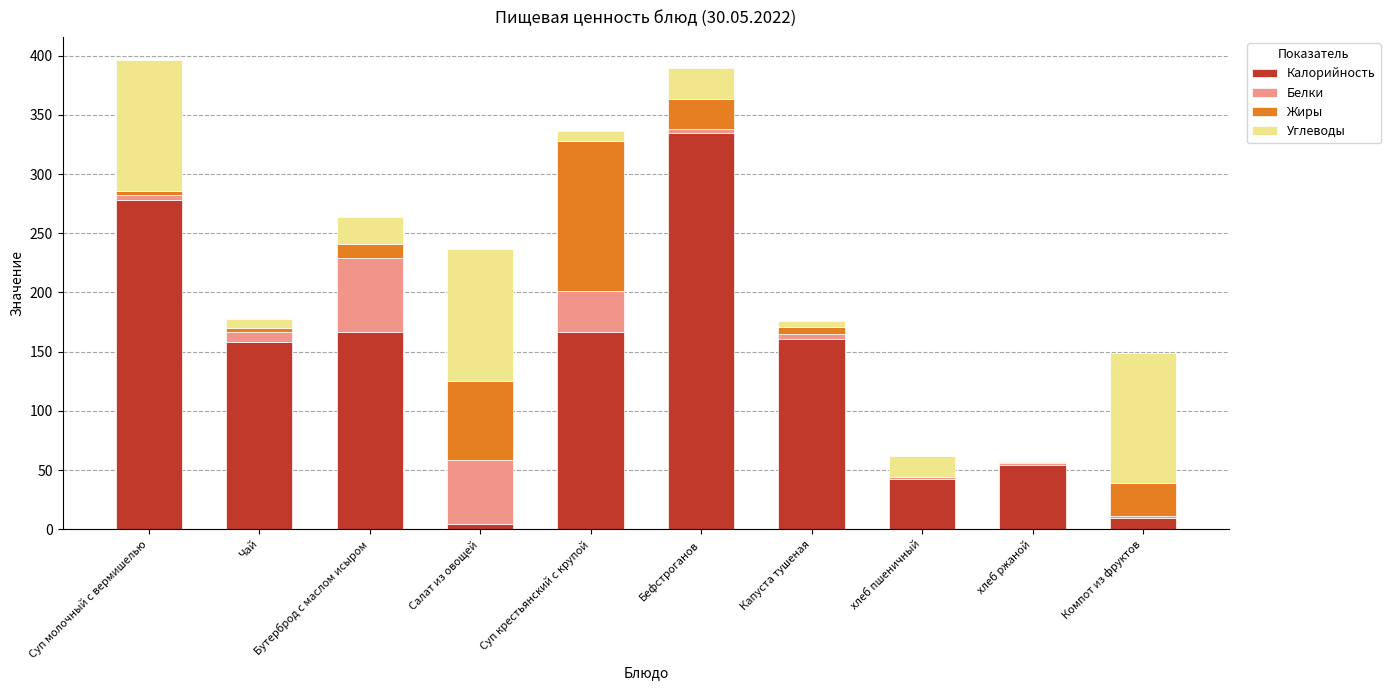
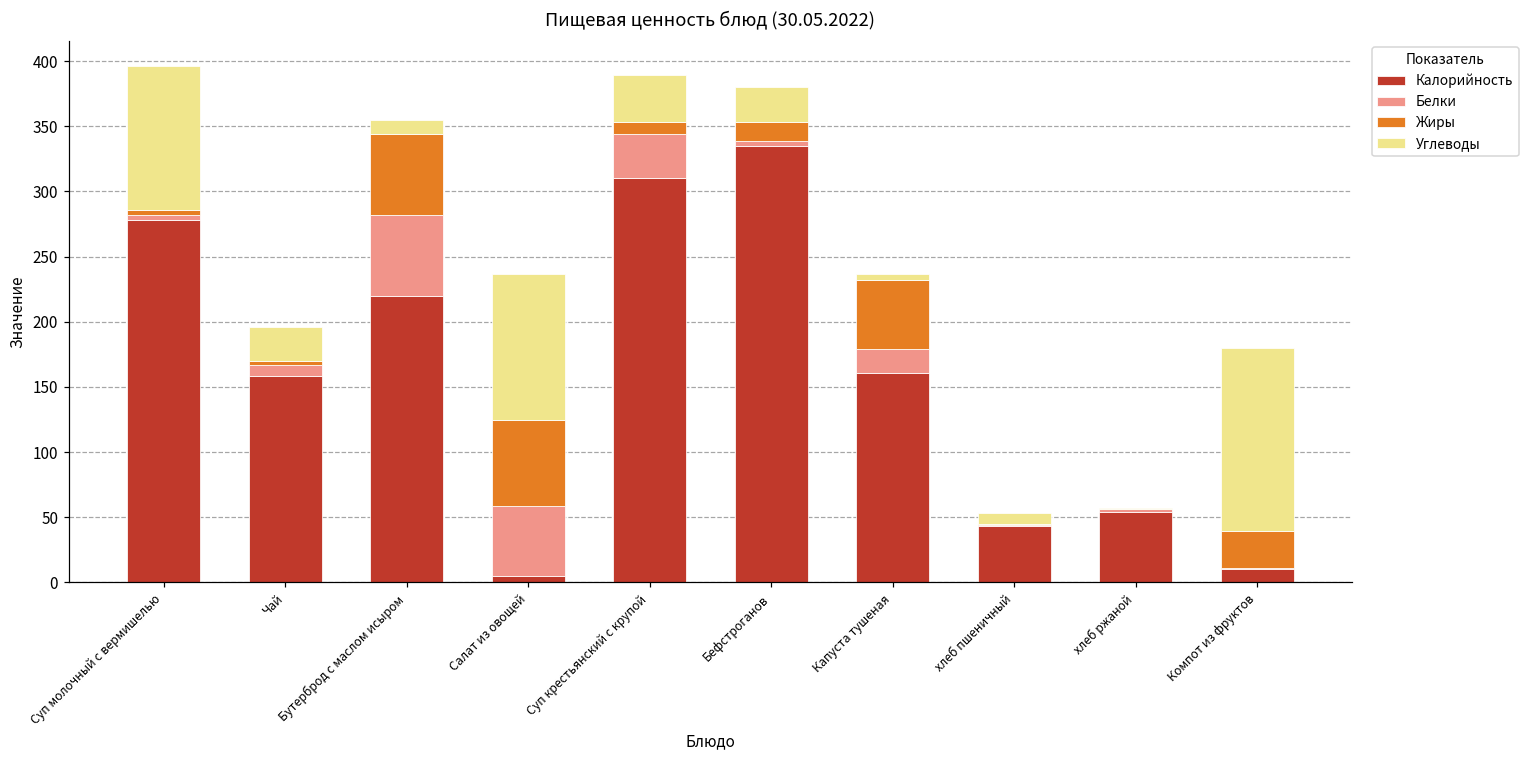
Углеводы, Чай: 8 -> 26
Калорийность, Бутерброд с маслом исыром: 167 -> 220
Жиры, Бутерброд с маслом исыром: 12 -> 62
Углеводы, Бутерброд с маслом исыром: 23 -> 11
Калорийность, Суп крестьянский с крупой: 167 -> 310
Жиры, Суп крестьянский с крупой: 127 -> 9
Углеводы, Суп крестьянский с крупой: 8 -> 36
Жиры, Бефстроганов: 25 -> 15
Белки, Капуста тушеная: 4 -> 18
Жиры, Капуста тушеная: 6 -> 53
Углеводы, хлеб пшеничный: 18 -> 8
Углеводы, Компот из фруктов: 110 -> 141
